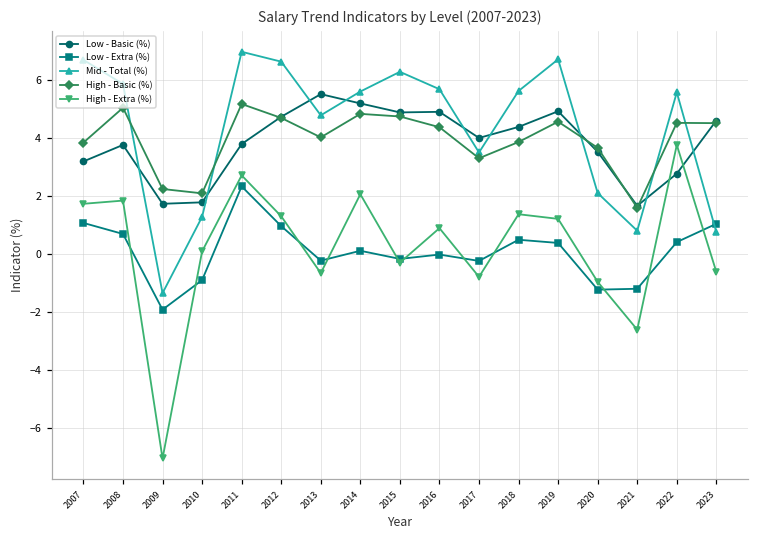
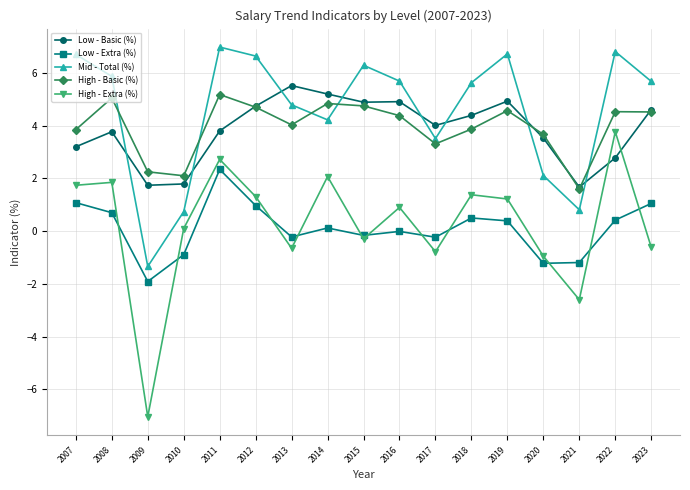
Mid - Total (%), 2010: 1.3 -> 0.7
Mid - Total (%), 2014: 5.6 -> 4.2
Mid - Total (%), 2022: 5.6 -> 6.8
Mid - Total (%), 2023: 0.8 -> 5.7
